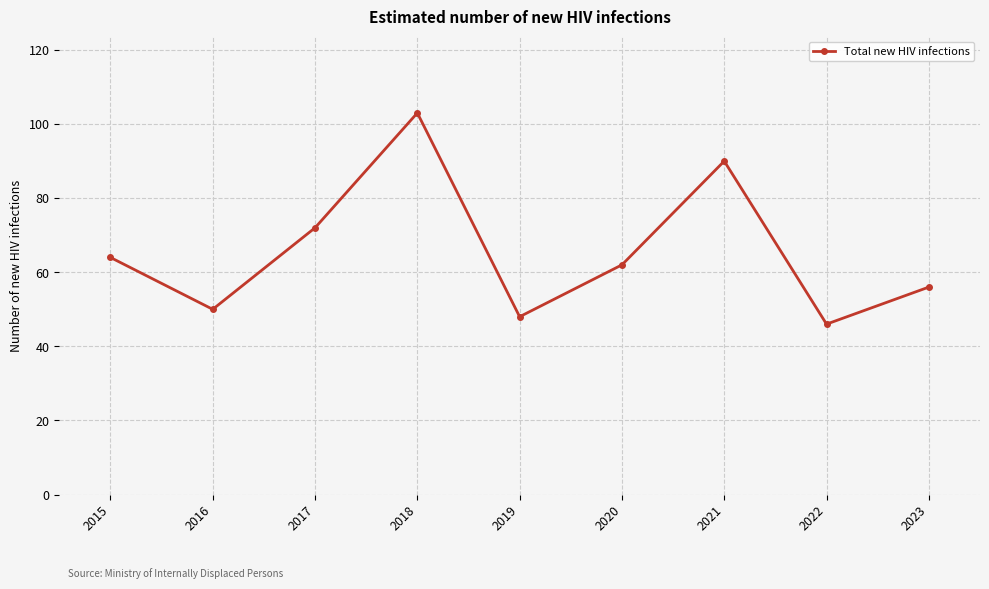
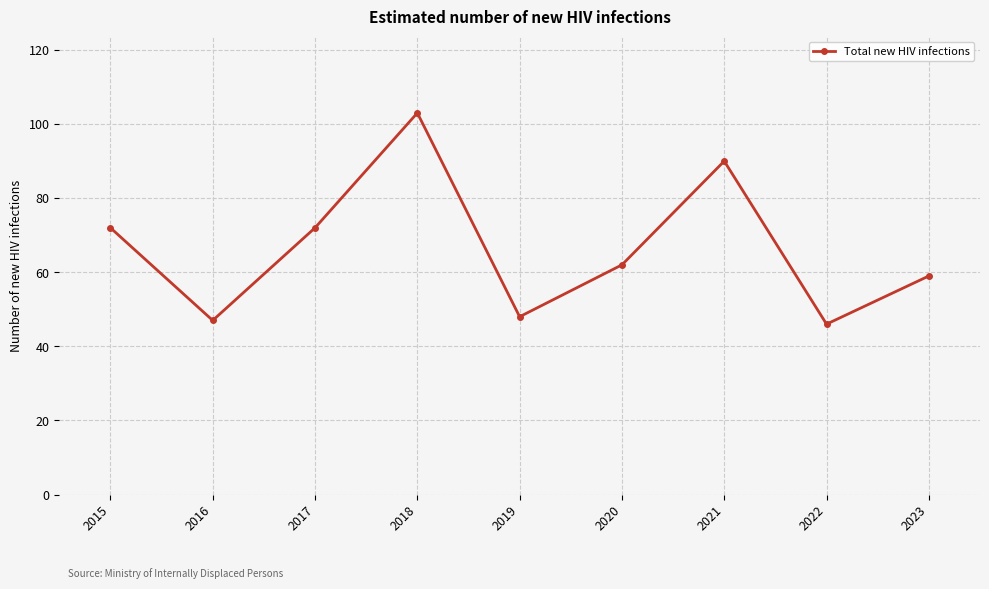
2015: 64 -> 72
2016: 50 -> 47
2023: 56 -> 59
